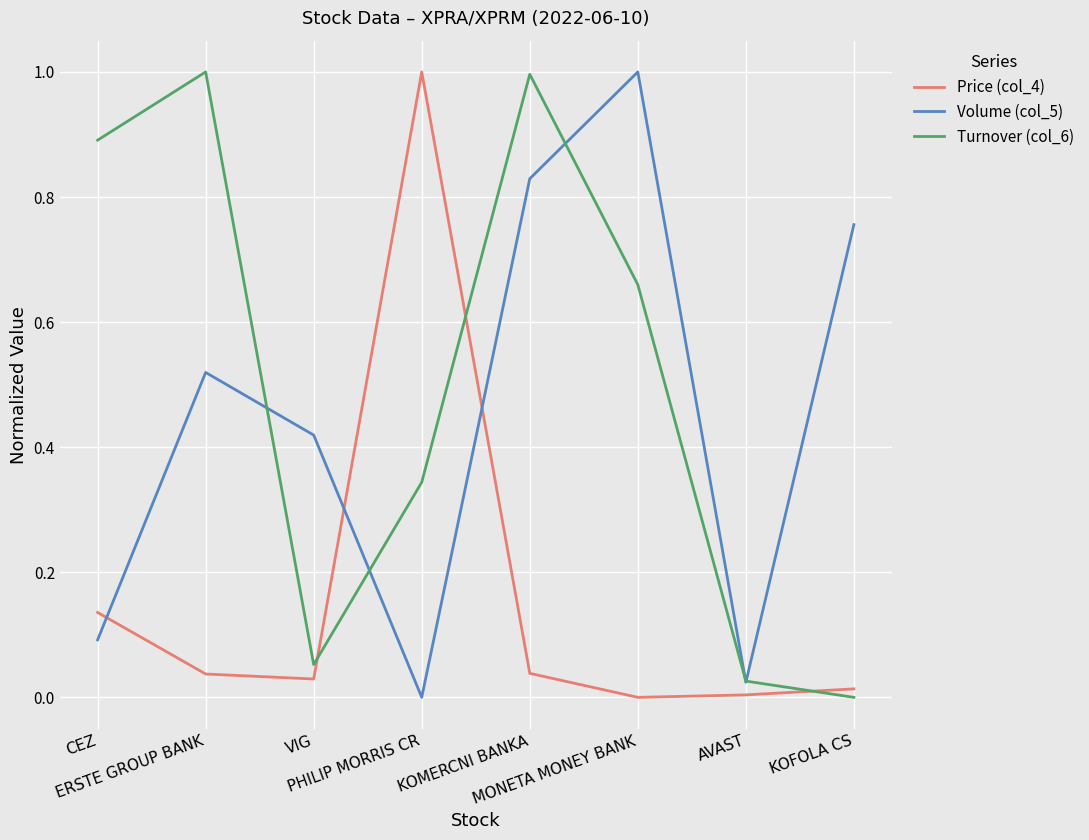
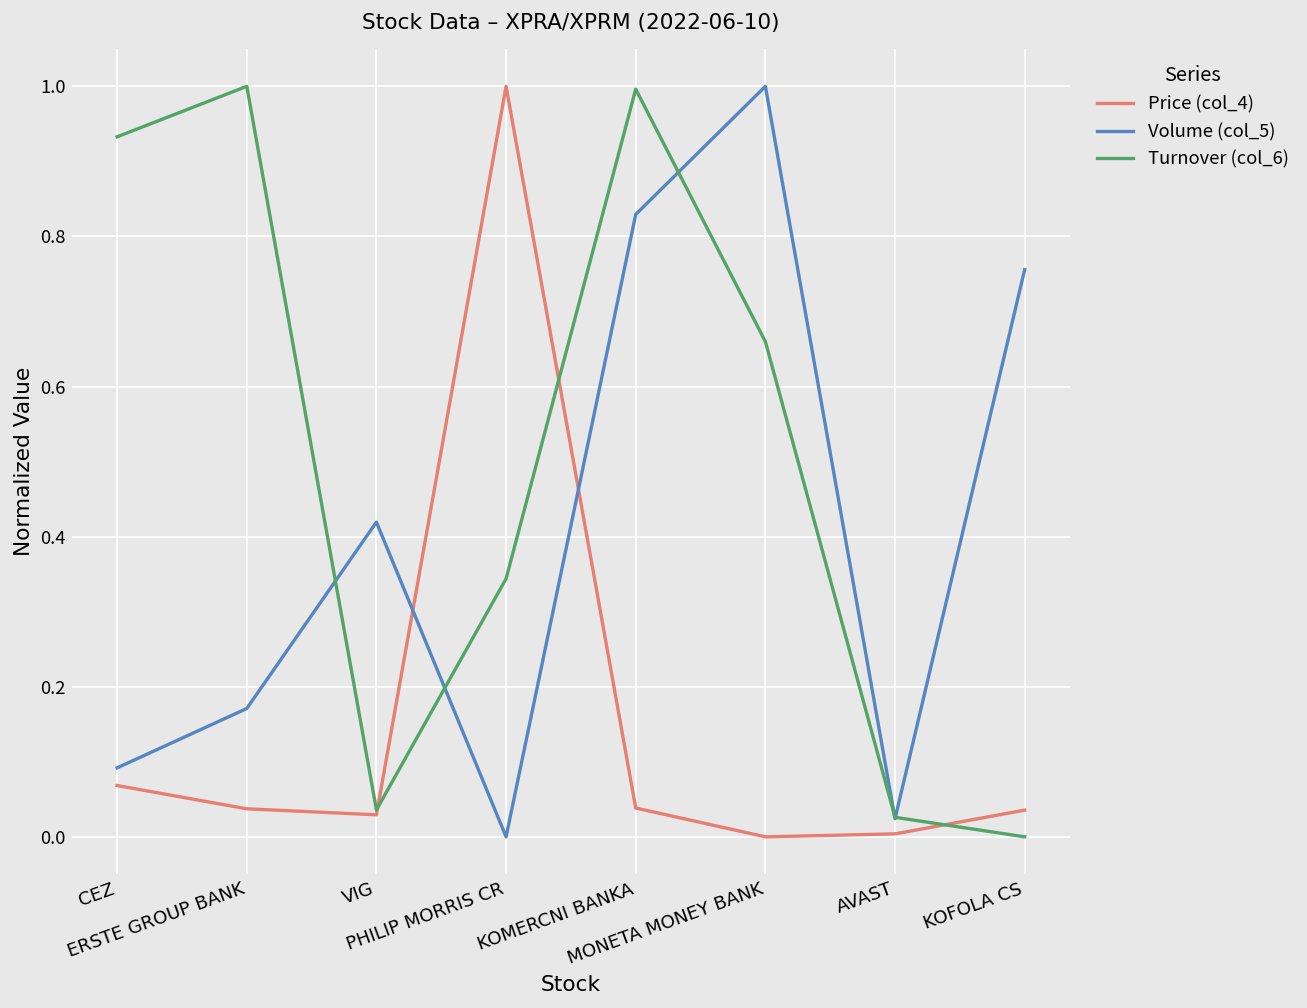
Price (col_4), CEZ: 0.14 -> 0.07
Turnover (col_6), CEZ: 0.89 -> 0.93
Volume (col_5), ERSTE GROUP BANK: 0.52 -> 0.17
Turnover (col_6), VIG: 0.05 -> 0.04
Price (col_4), KOFOLA CS: 0.01 -> 0.04
